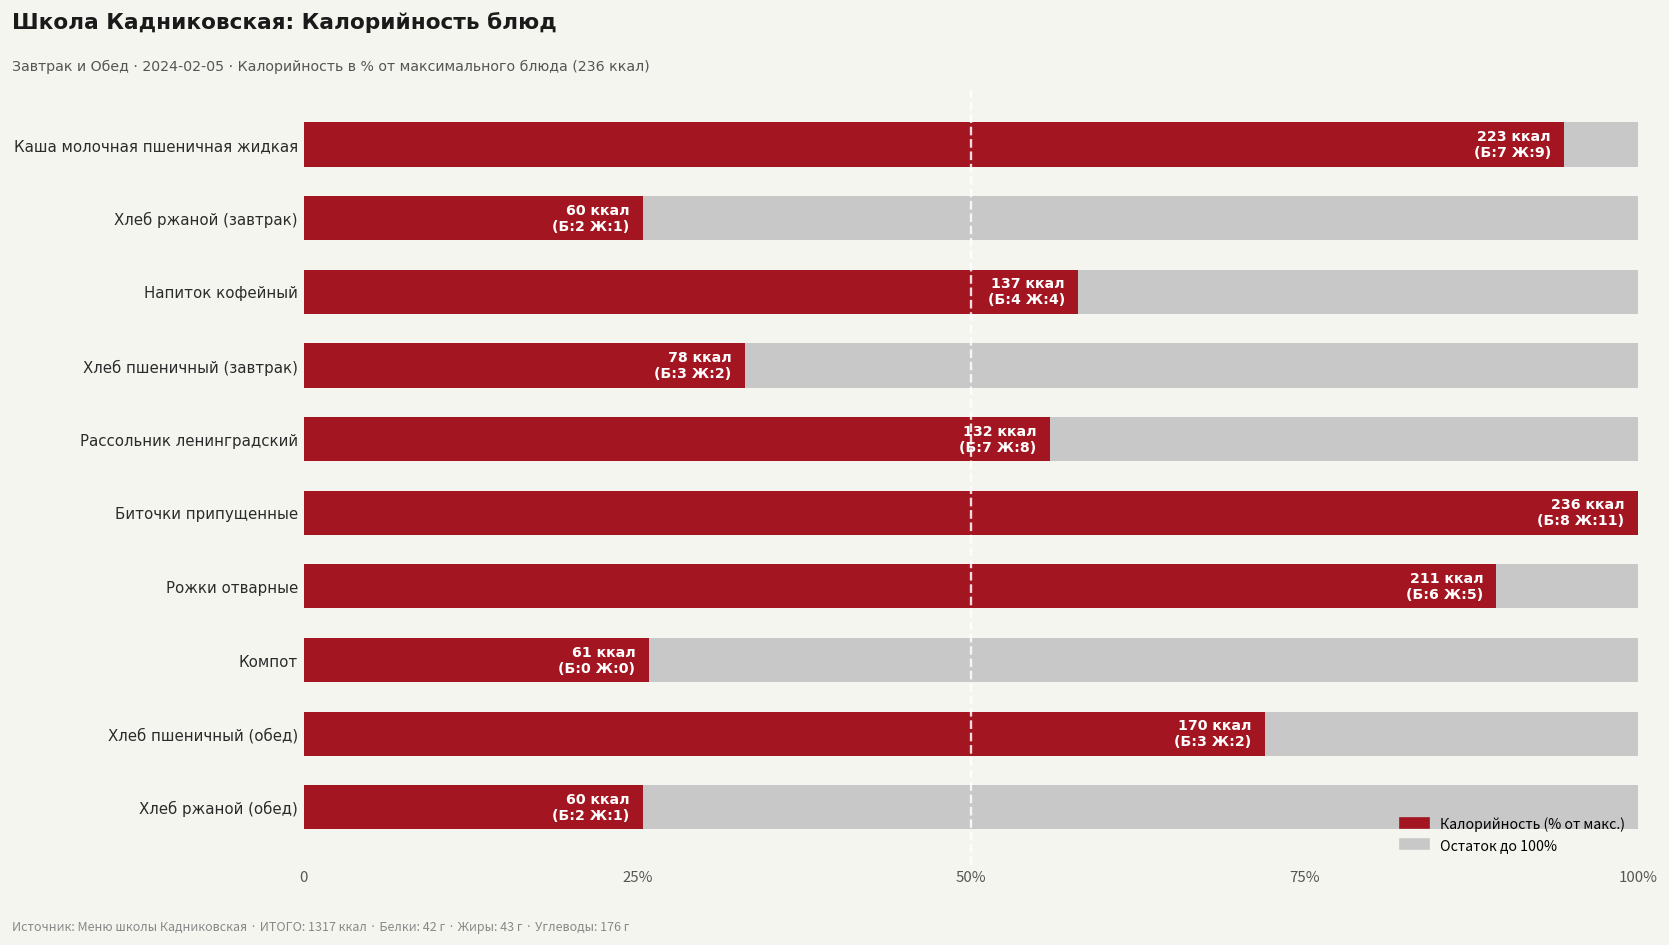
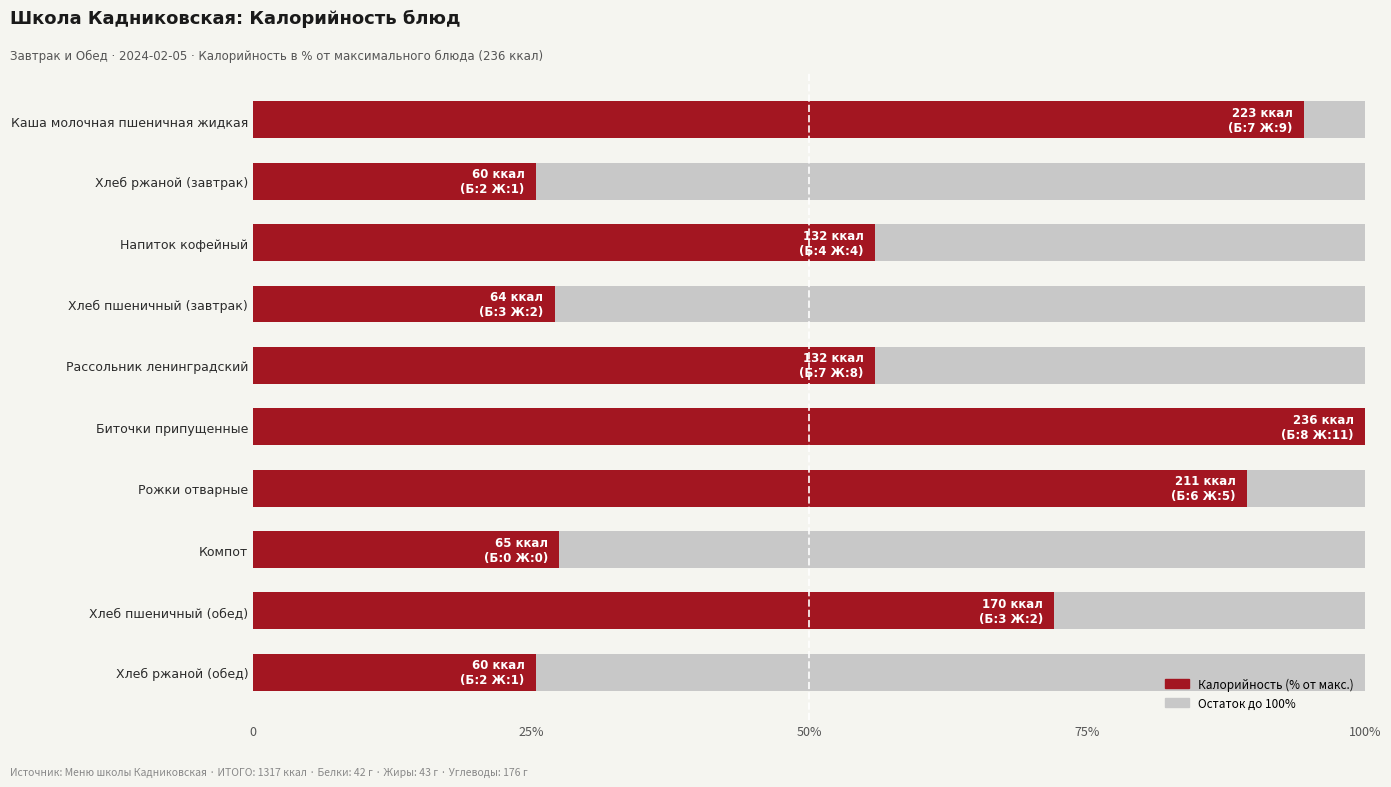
Калорийность (% от макс.), Напиток кофейный: 137 -> 132
Калорийность (% от макс.), Хлеб пшеничный (завтрак): 78 -> 64
Калорийность (% от макс.), Компот: 61 -> 65
